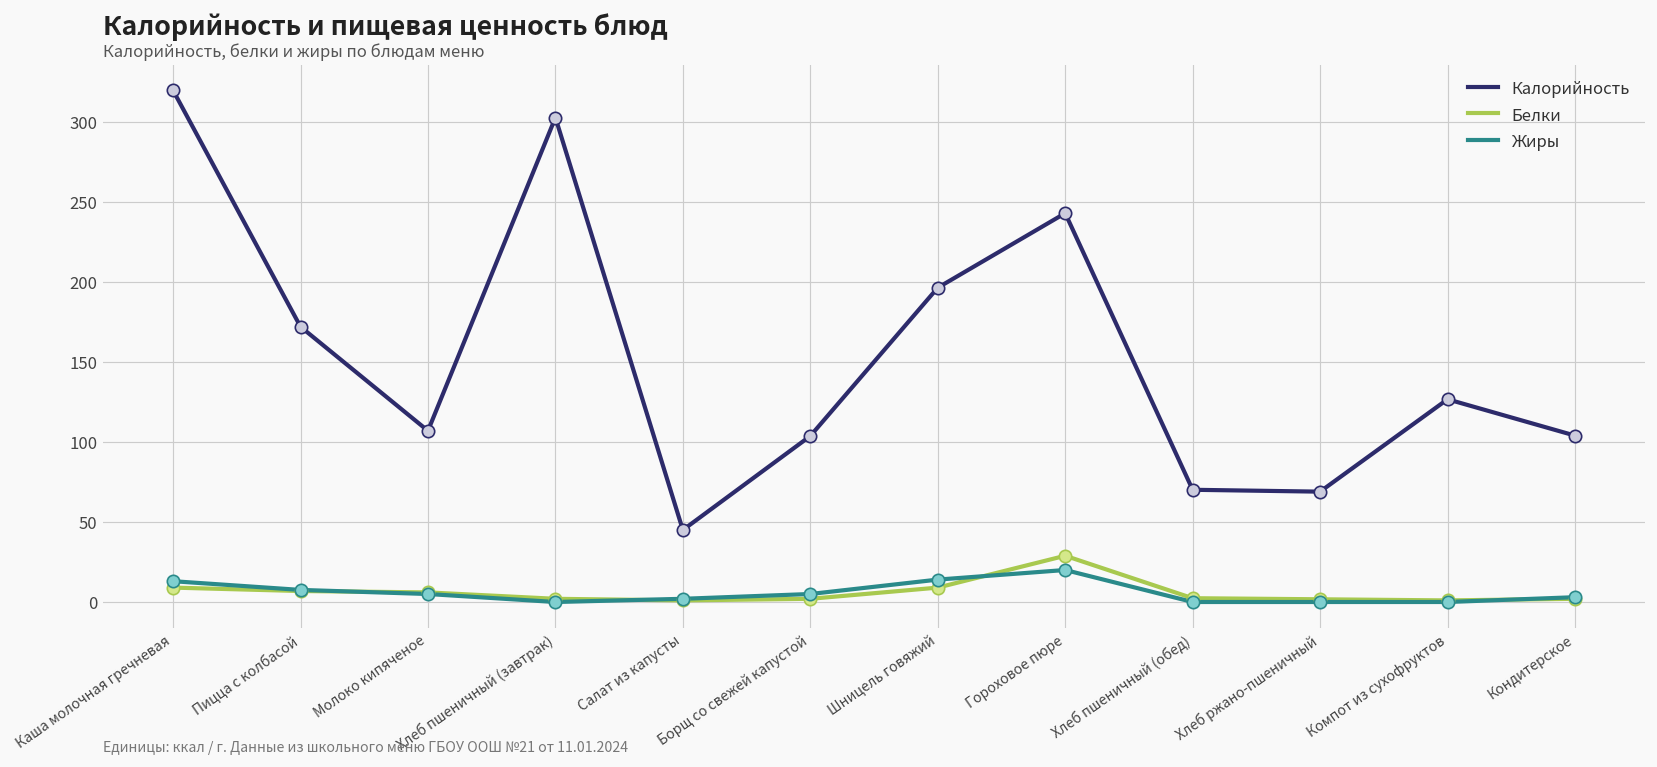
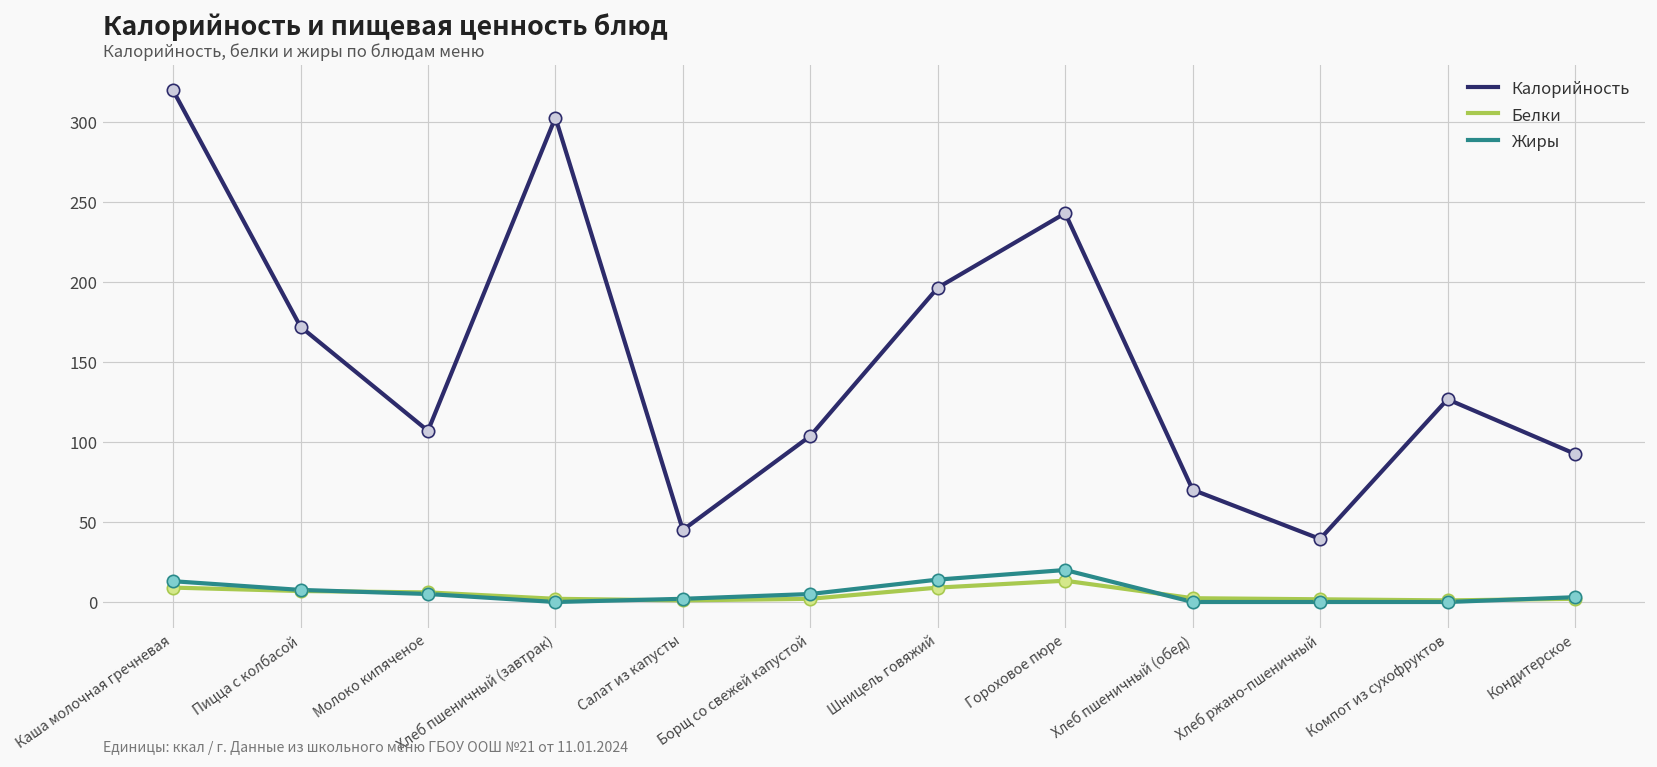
Белки, Гороховое пюре: 29 -> 13
Калорийность, Хлеб ржано-пшеничный: 69 -> 39
Калорийность, Кондитерское: 104 -> 93
